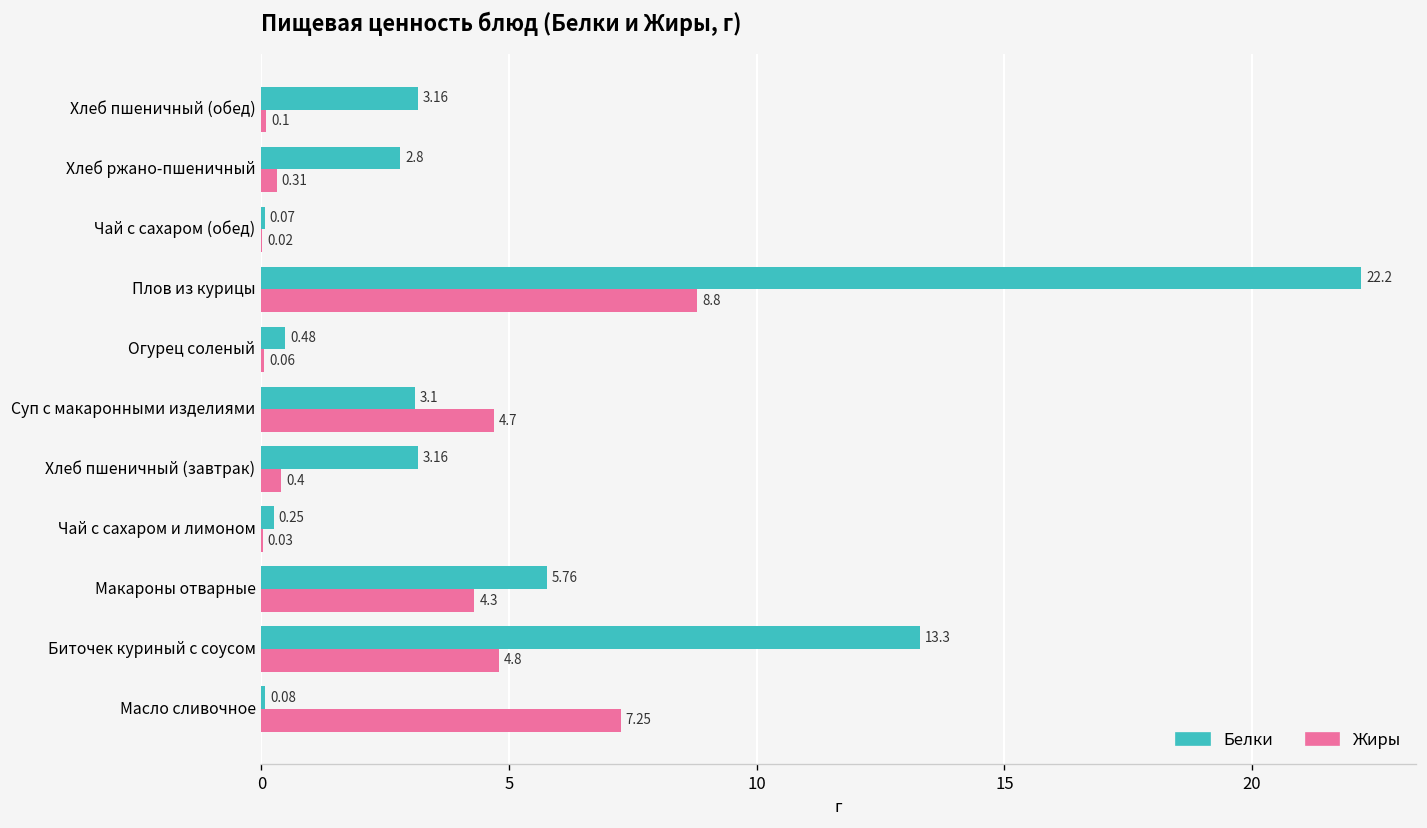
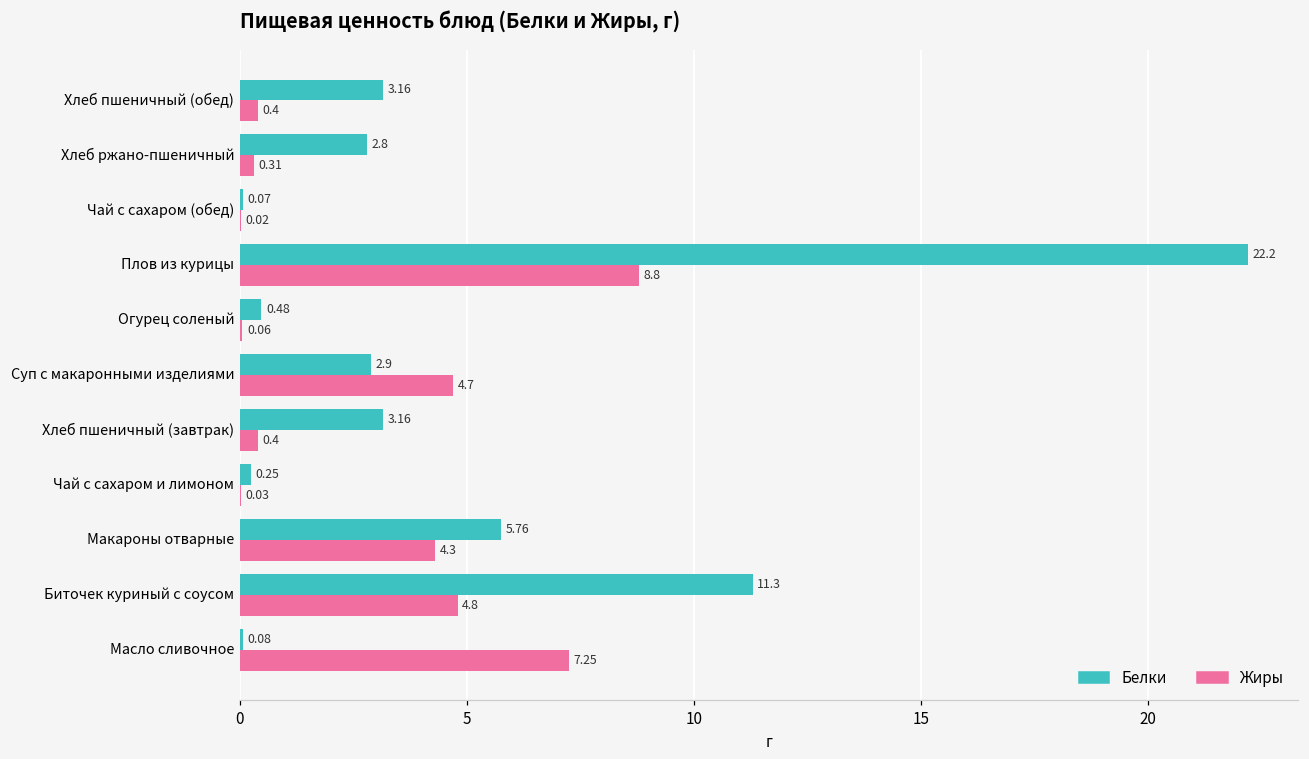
Жиры, Хлеб пшеничный (обед): 0.1 -> 0.4
Белки, Суп с макаронными изделиями: 3.1 -> 2.9
Белки, Биточек куриный с соусом: 13.3 -> 11.3
